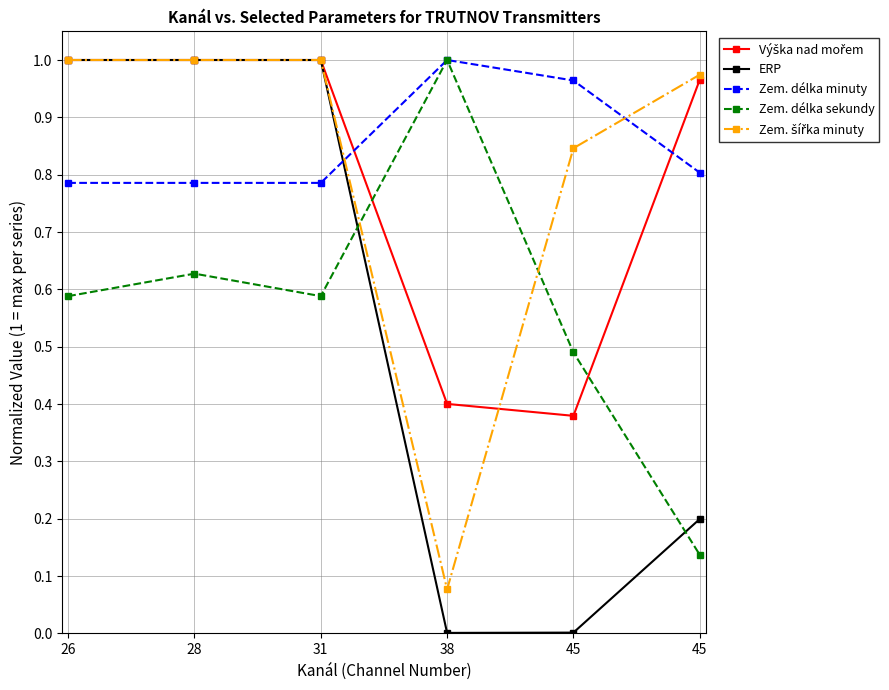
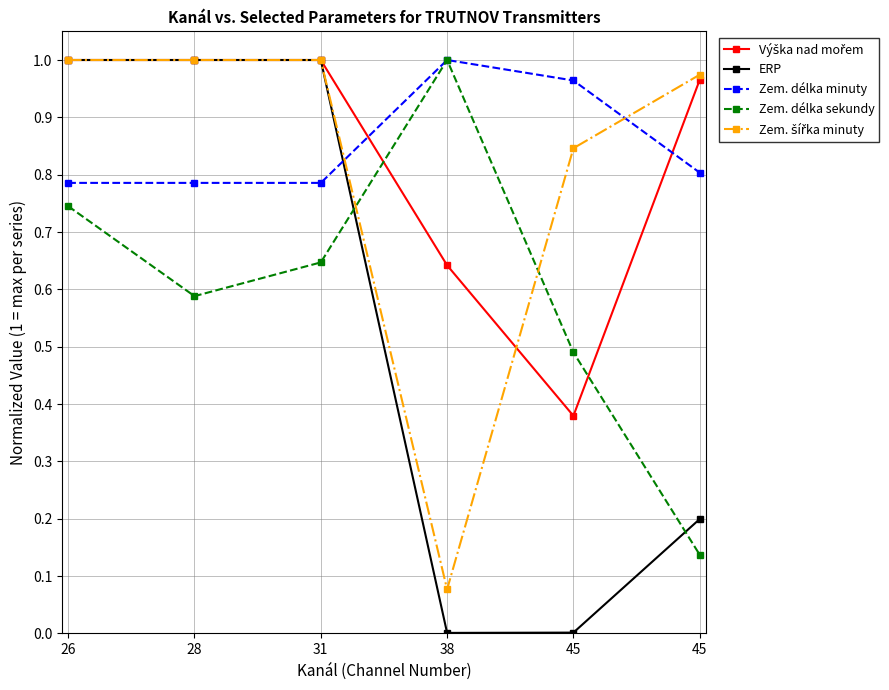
Zem. délka sekundy, 26: 0.59 -> 0.75
Zem. délka sekundy, 28: 0.63 -> 0.59
Zem. délka sekundy, 31: 0.59 -> 0.65
Výška nad mořem, 38: 0.40 -> 0.64
